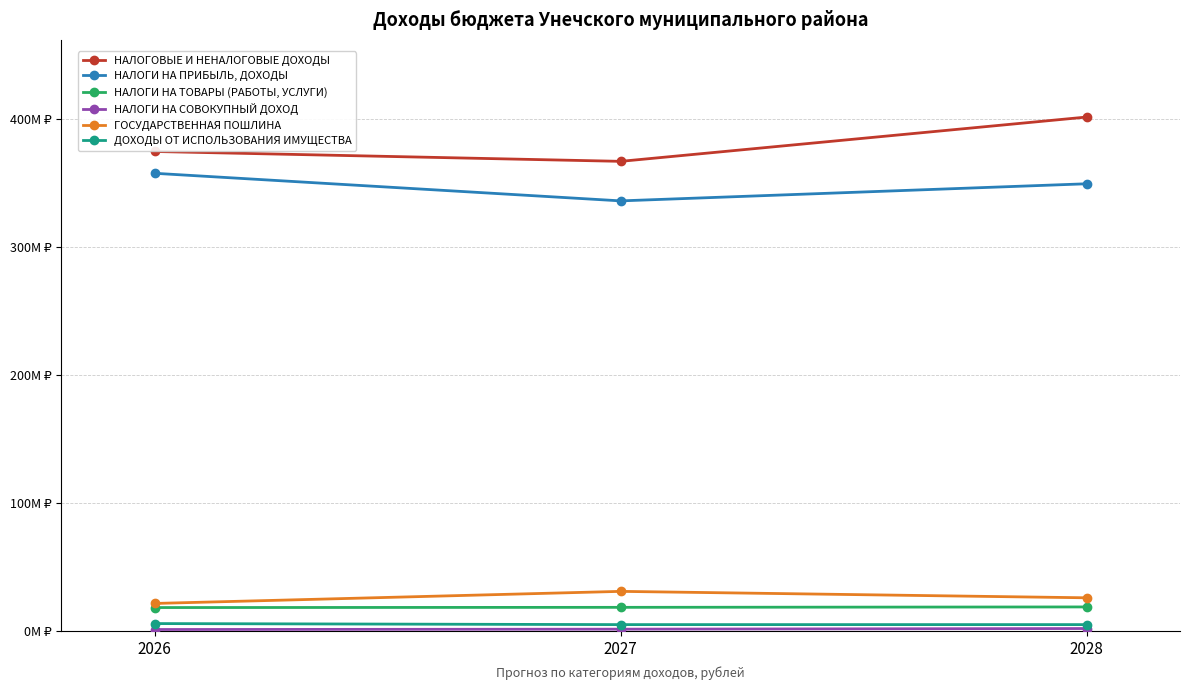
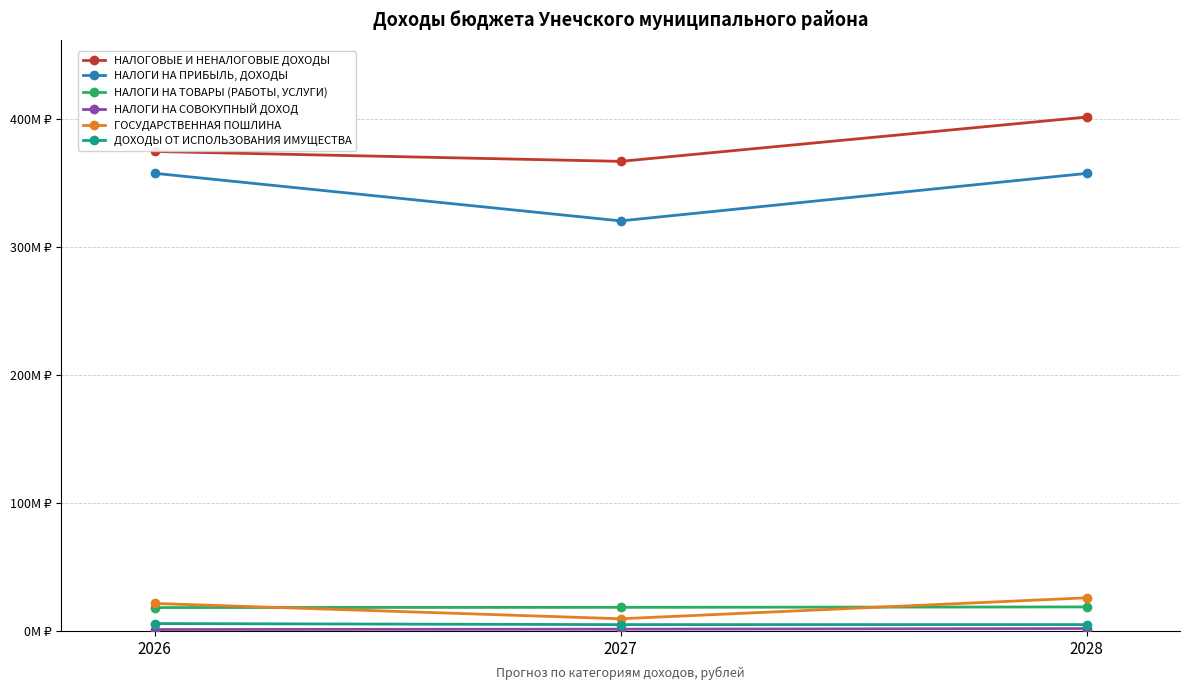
НАЛОГИ НА ПРИБЫЛЬ, ДОХОДЫ, 2027: 336M ₽ -> 320M ₽
ГОСУДАРСТВЕННАЯ ПОШЛИНА, 2027: 31M ₽ -> 10M ₽
НАЛОГИ НА ПРИБЫЛЬ, ДОХОДЫ, 2028: 349M ₽ -> 358M ₽
